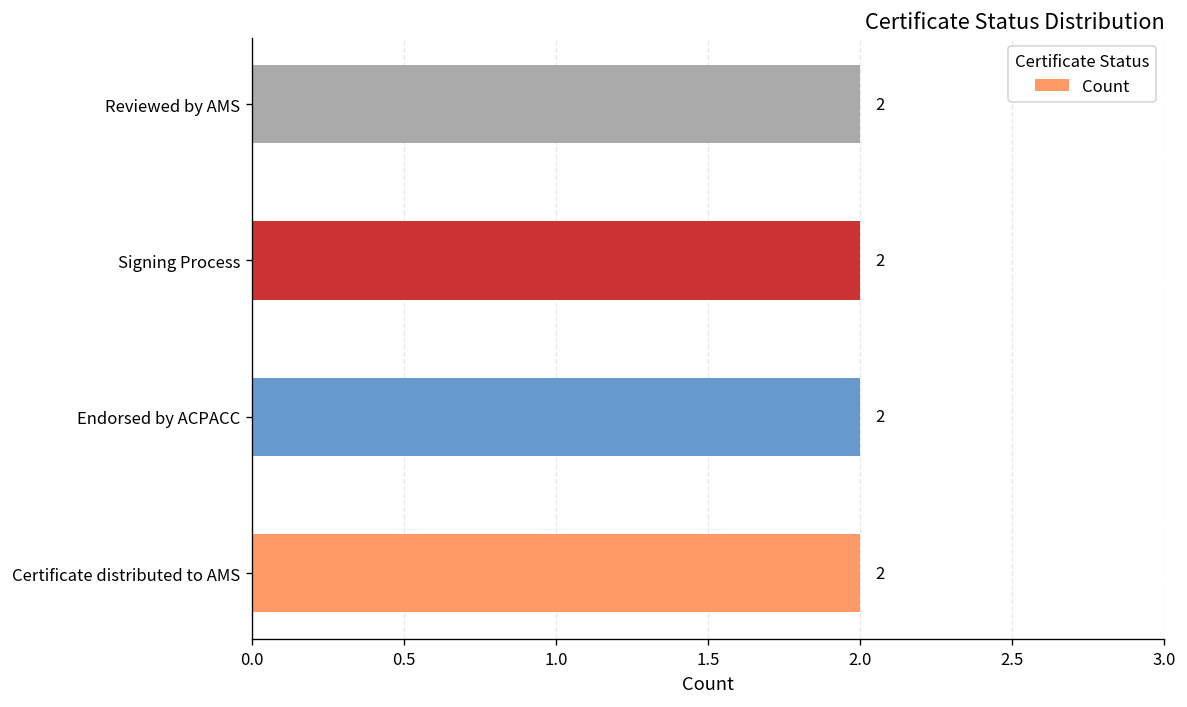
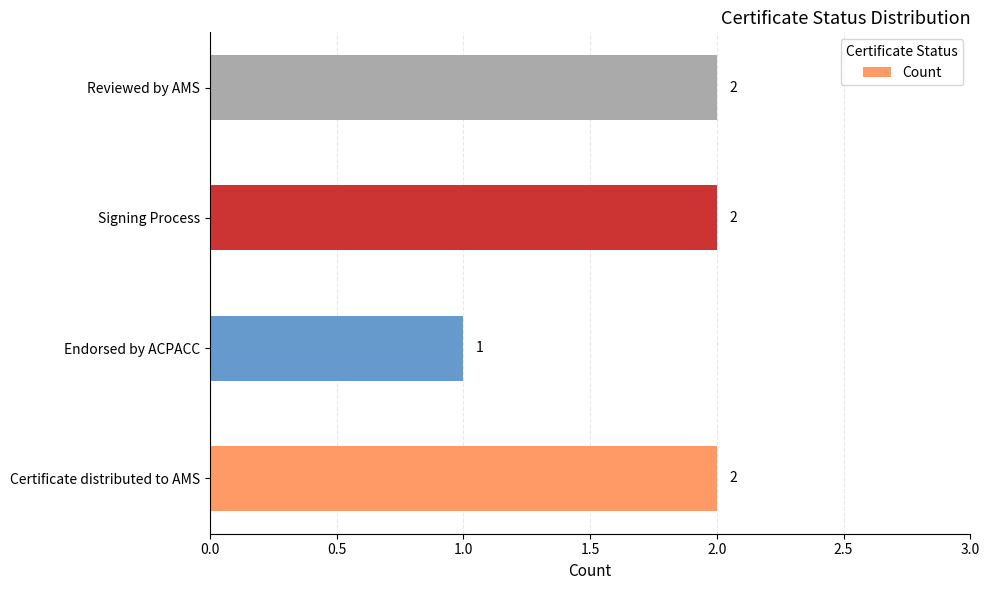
Endorsed by ACPACC: 2 -> 1
